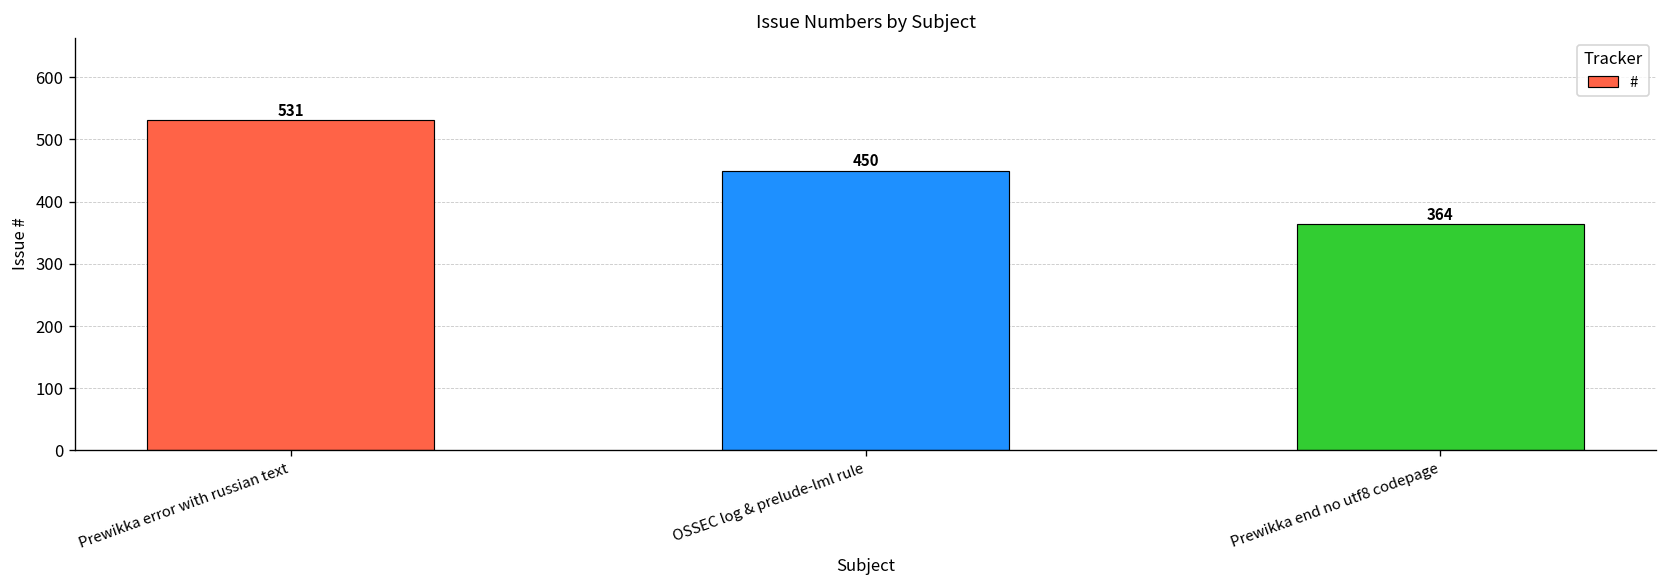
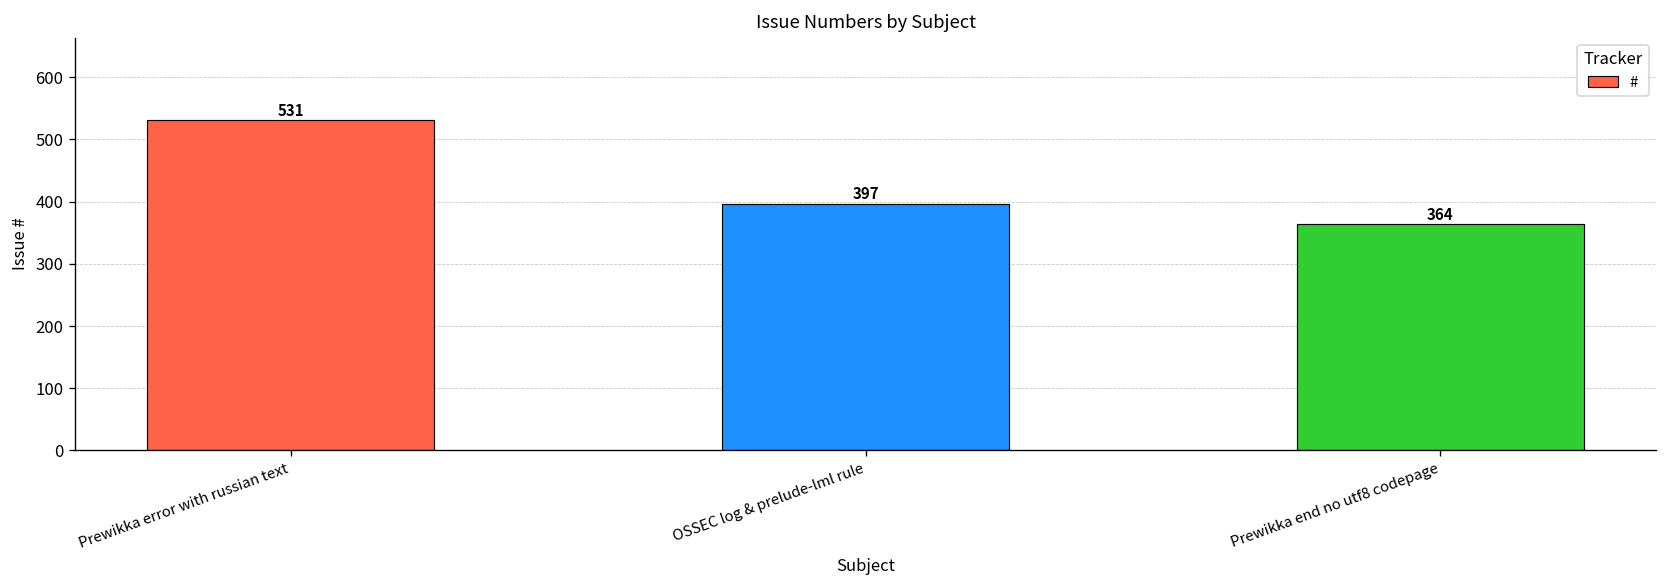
OSSEC log & prelude-lml rule: 450 -> 397
